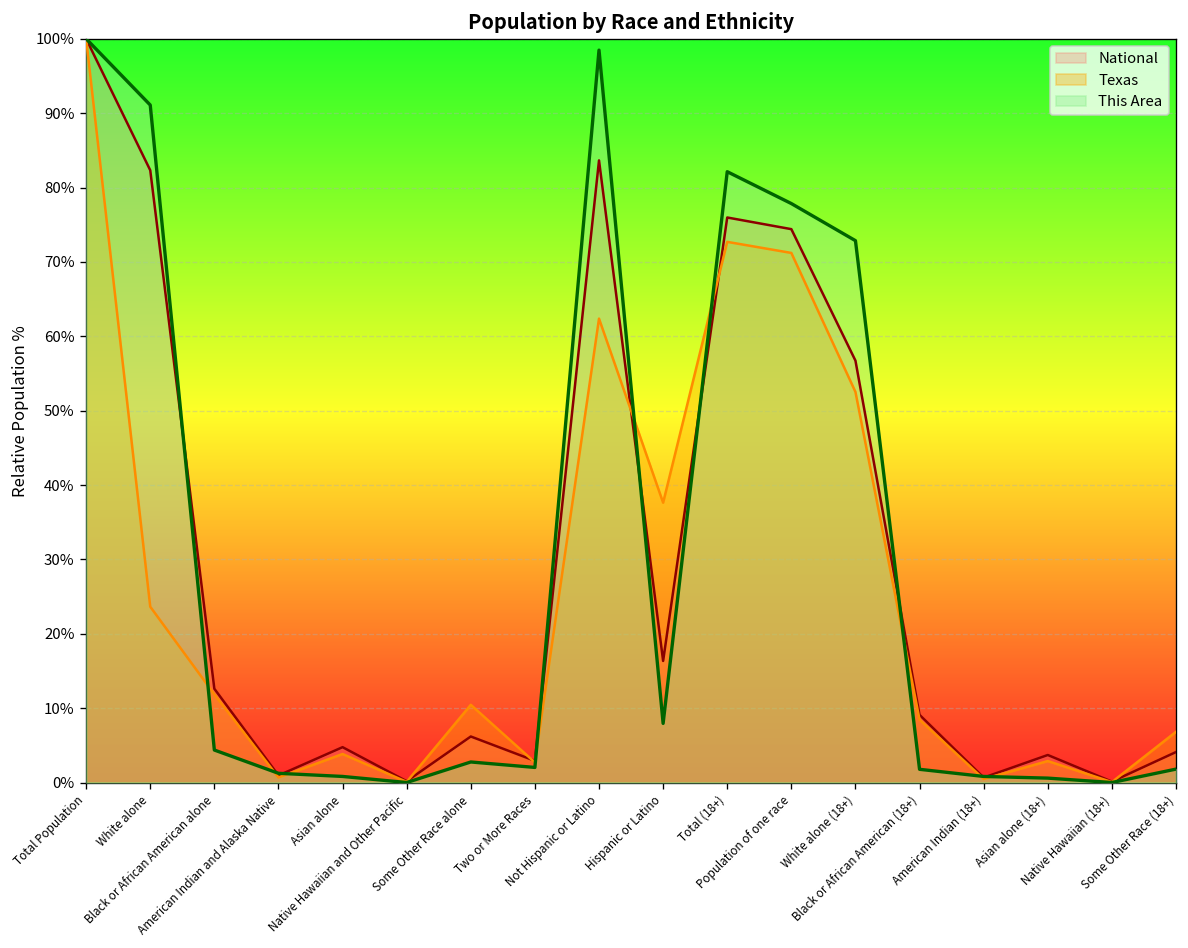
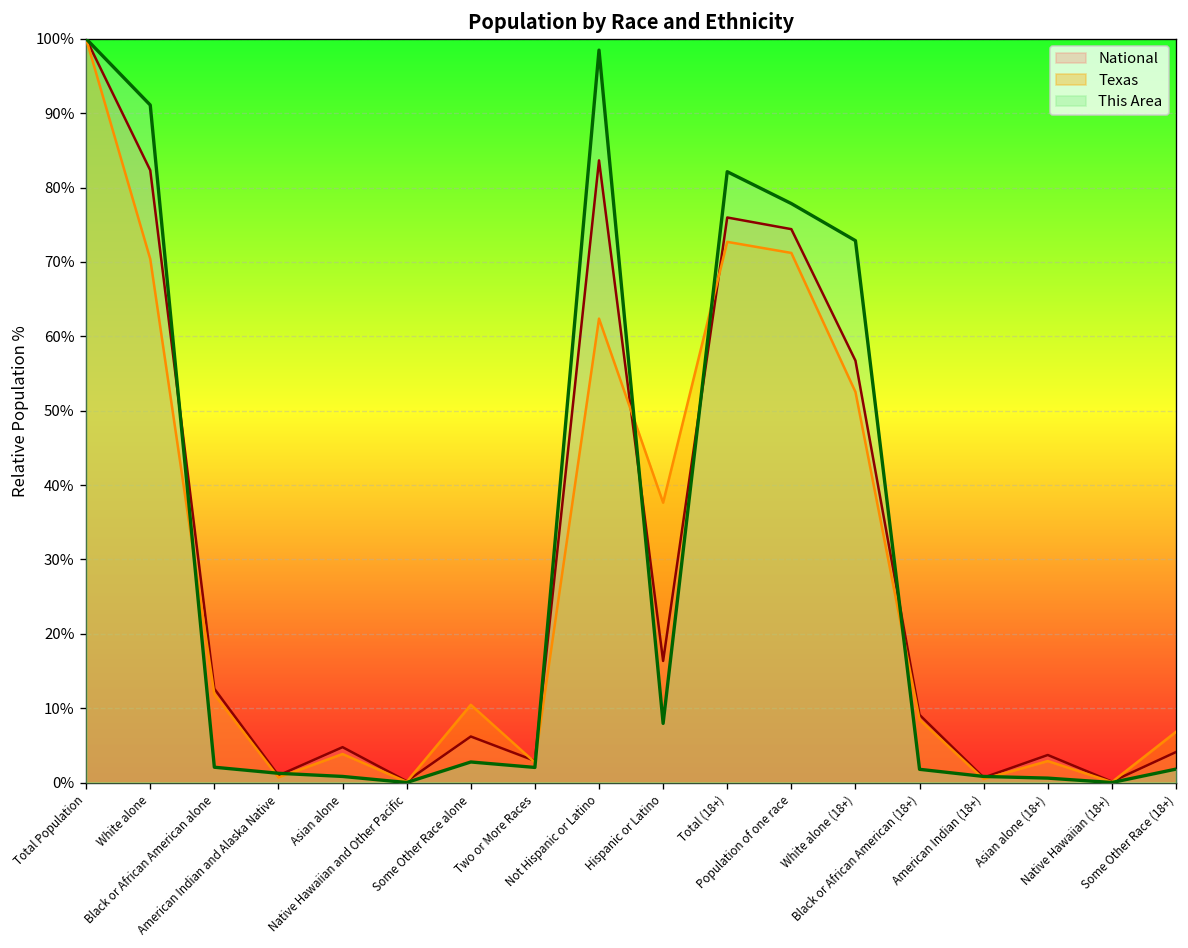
Texas, White alone: 24% -> 70%
This Area, Black or African American alone: 4% -> 2%
